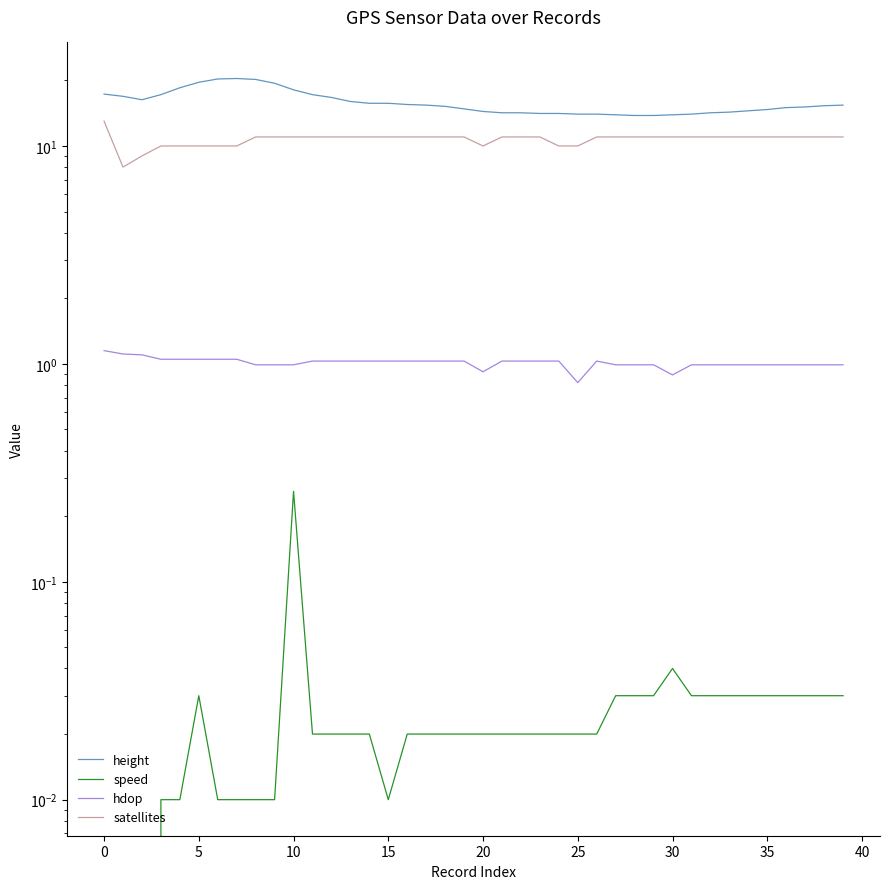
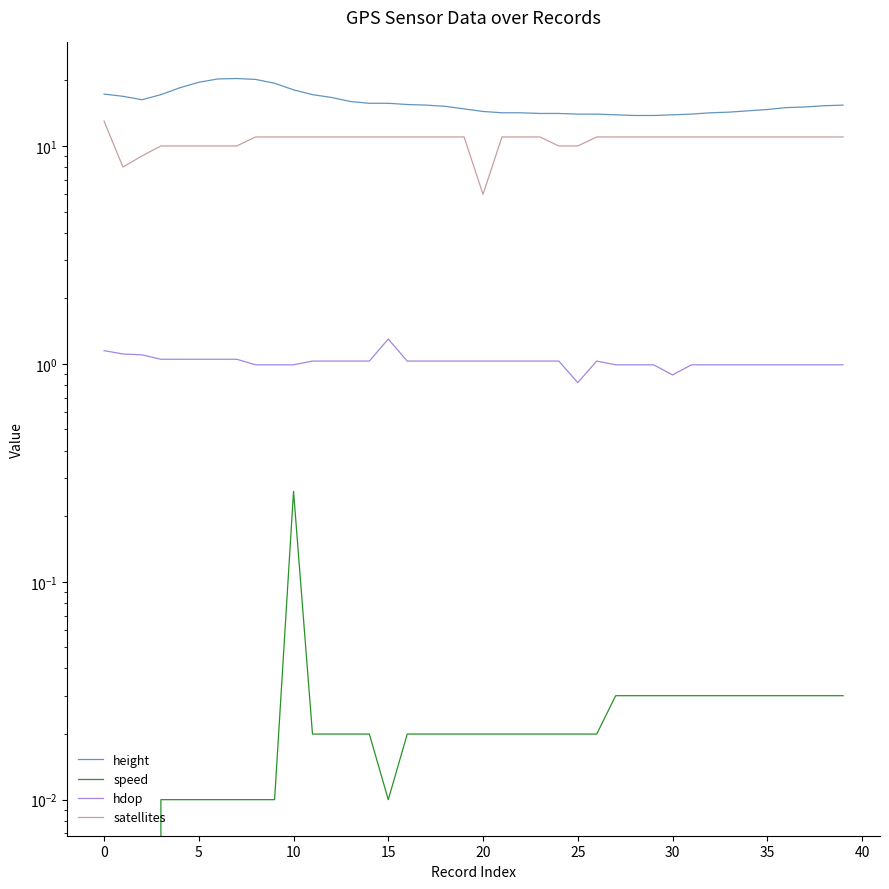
speed, 5: 0.03 -> 0.01
hdop, 15: 1.0 -> 1.3
hdop, 20: 0.92 -> 1.0
satellites, 20: 10 -> 6
speed, 30: 0.04 -> 0.03
